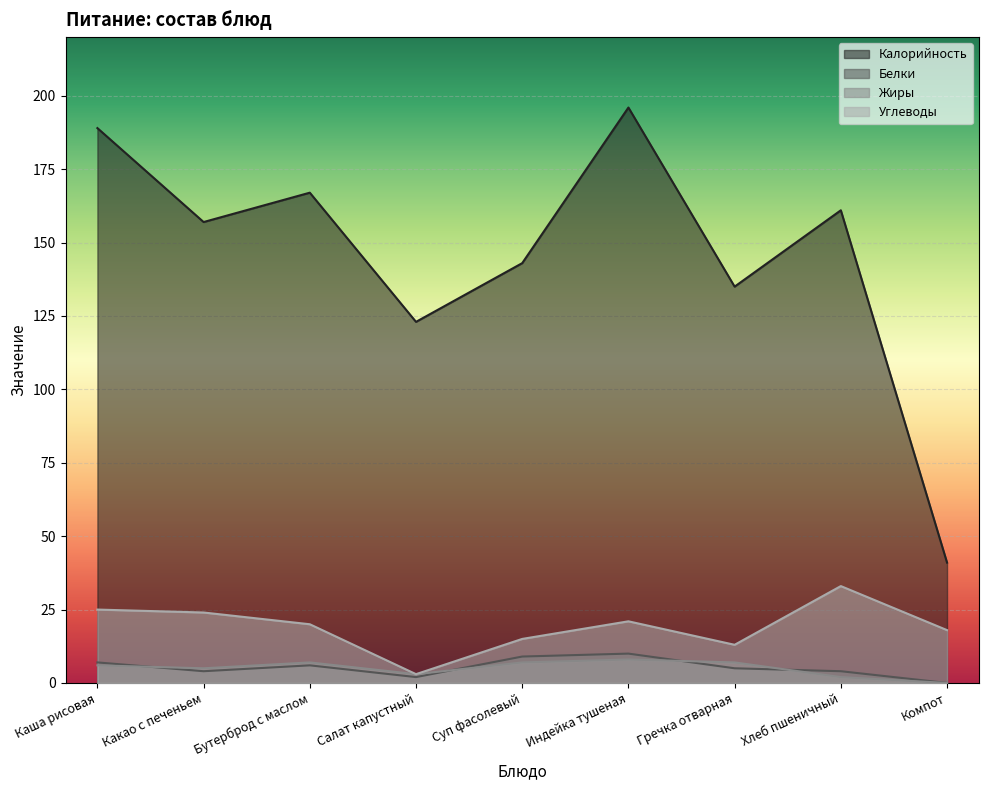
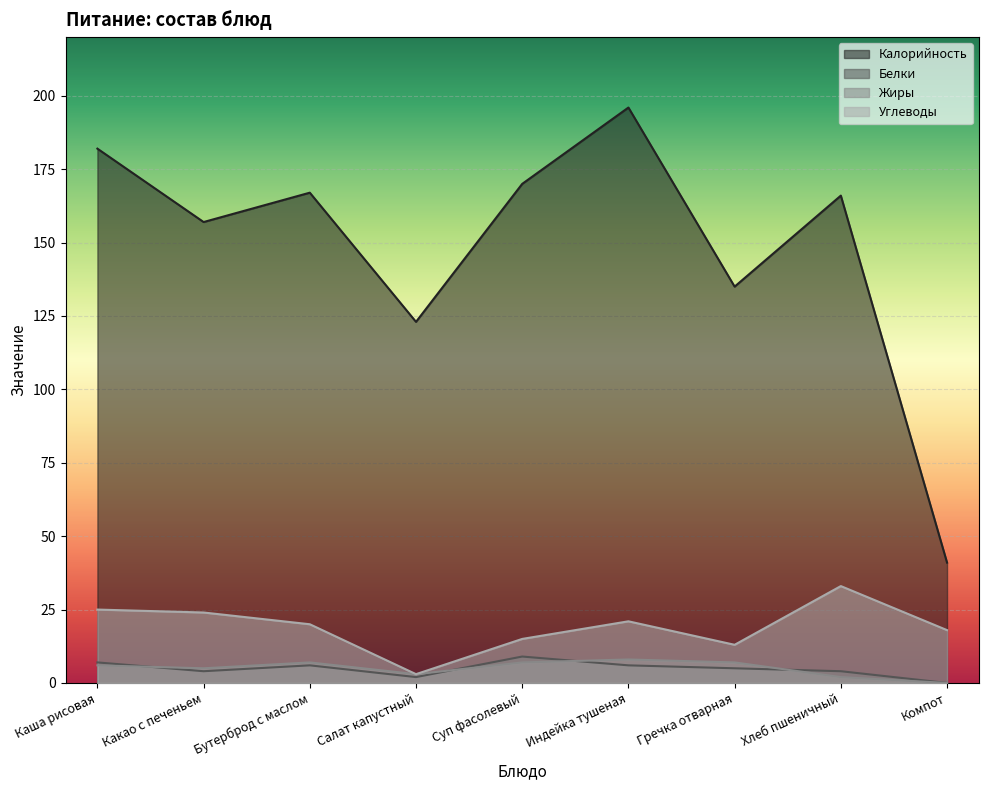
Калорийность, Каша рисовая: 189 -> 182
Калорийность, Суп фасолевый: 143 -> 170
Белки, Индейка тушеная: 10 -> 6
Калорийность, Хлеб пшеничный: 161 -> 166
